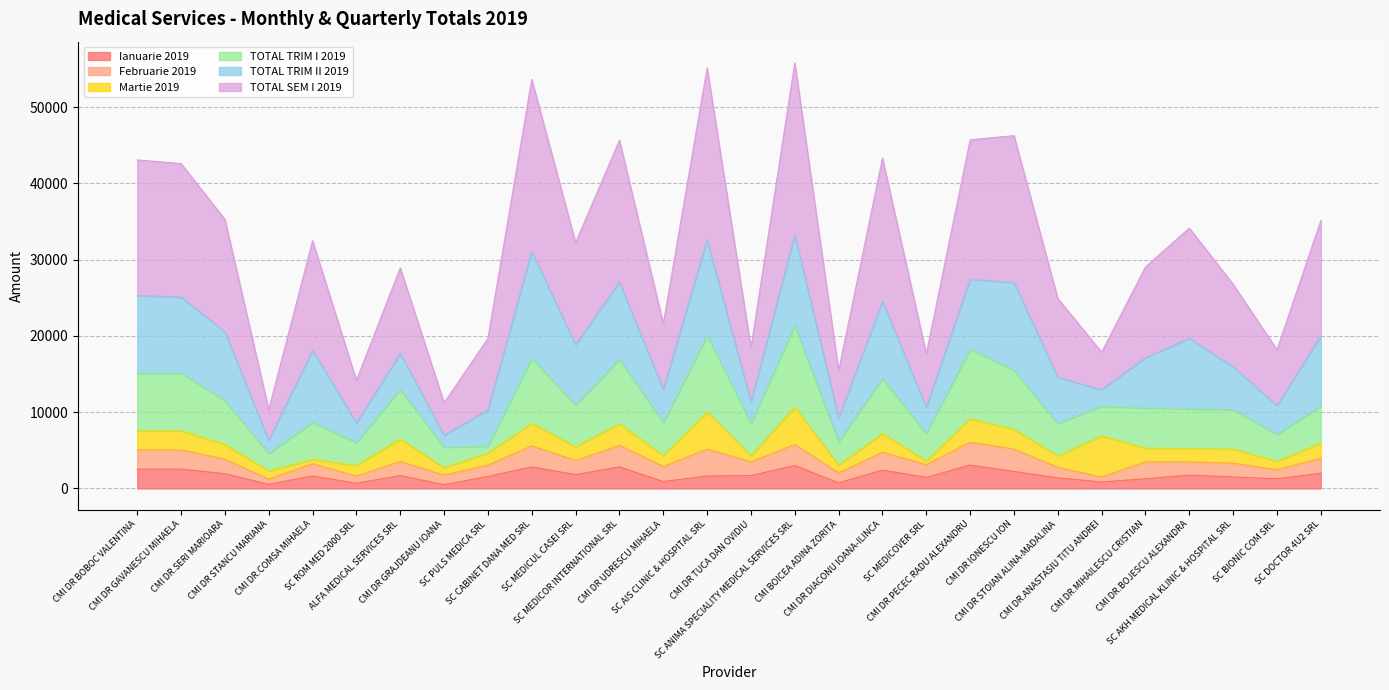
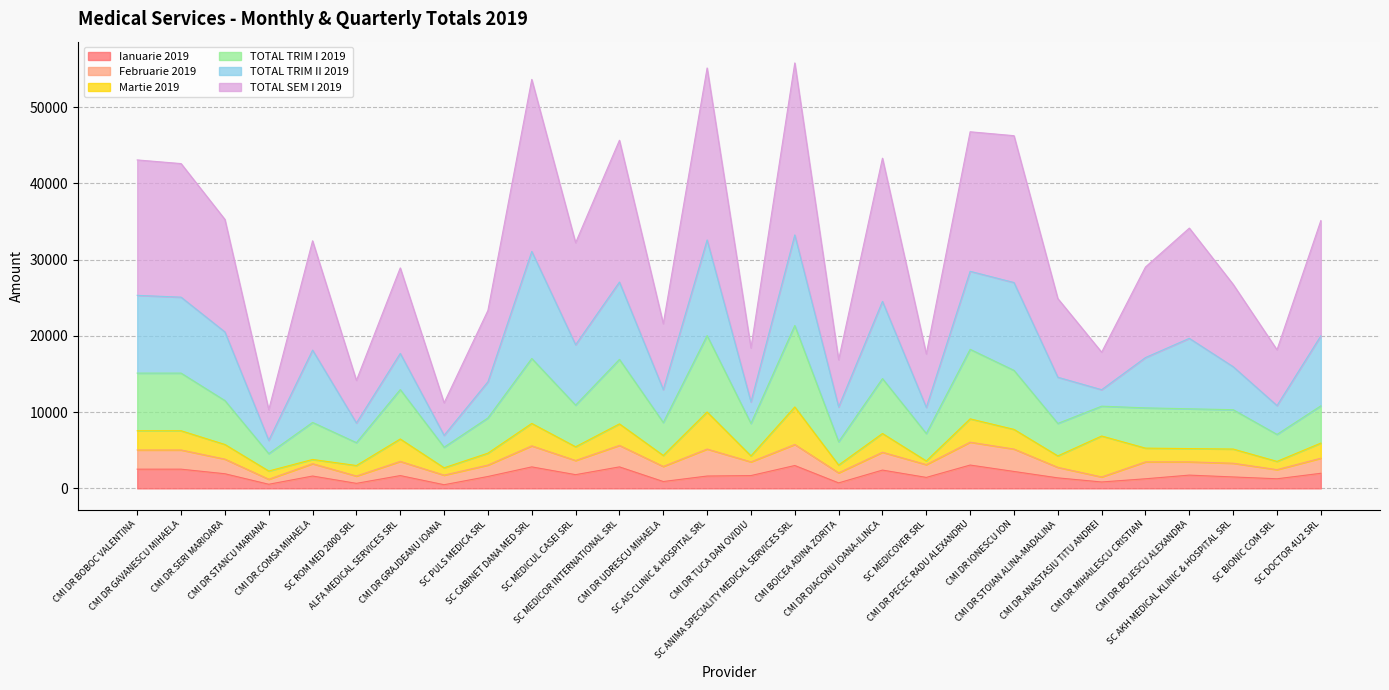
TOTAL TRIM I 2019, SC PULS MEDICA SRL: 1000 -> 5000
TOTAL TRIM II 2019, CMI BOICEA ADINA ZORITA: 3000 -> 5000
TOTAL TRIM II 2019, CMI DR.PECEC RADU ALEXANDRU: 9000 -> 10000
